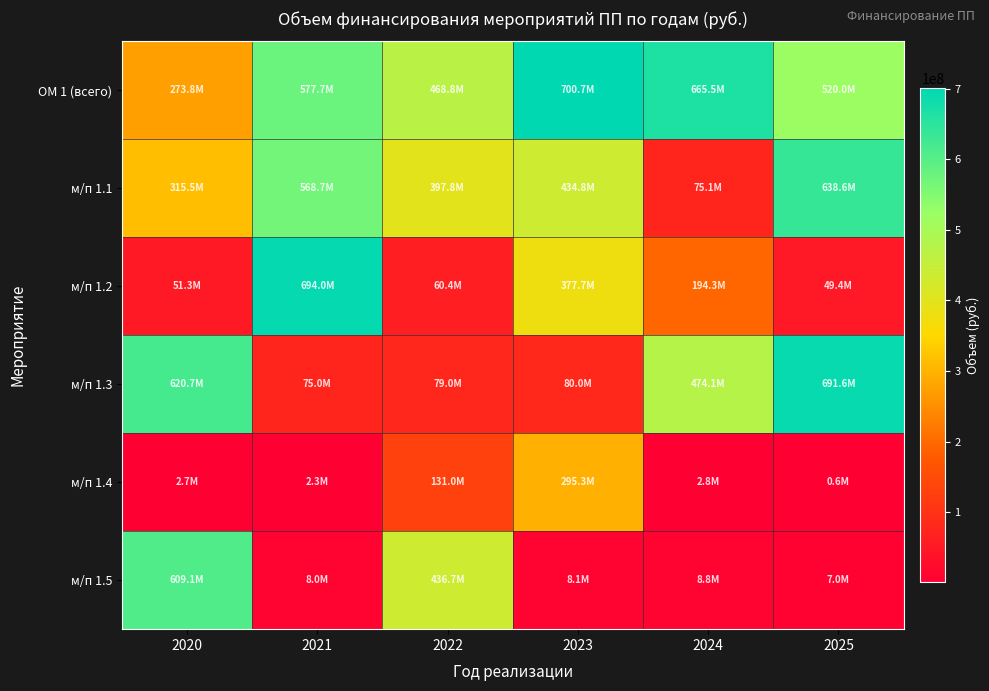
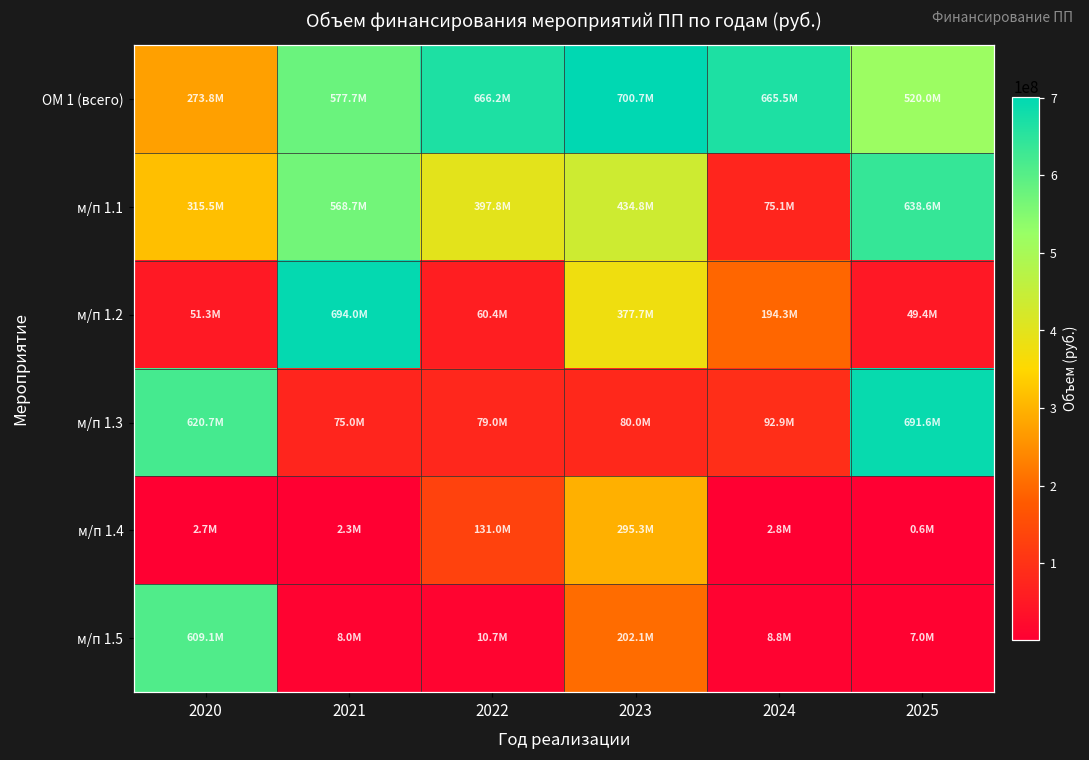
ОМ 1 (всего), 2022: 468.8M -> 666.2M
м/п 1.3, 2024: 474.1M -> 92.9M
м/п 1.5, 2022: 436.7M -> 10.7M
м/п 1.5, 2023: 8.1M -> 202.1M
